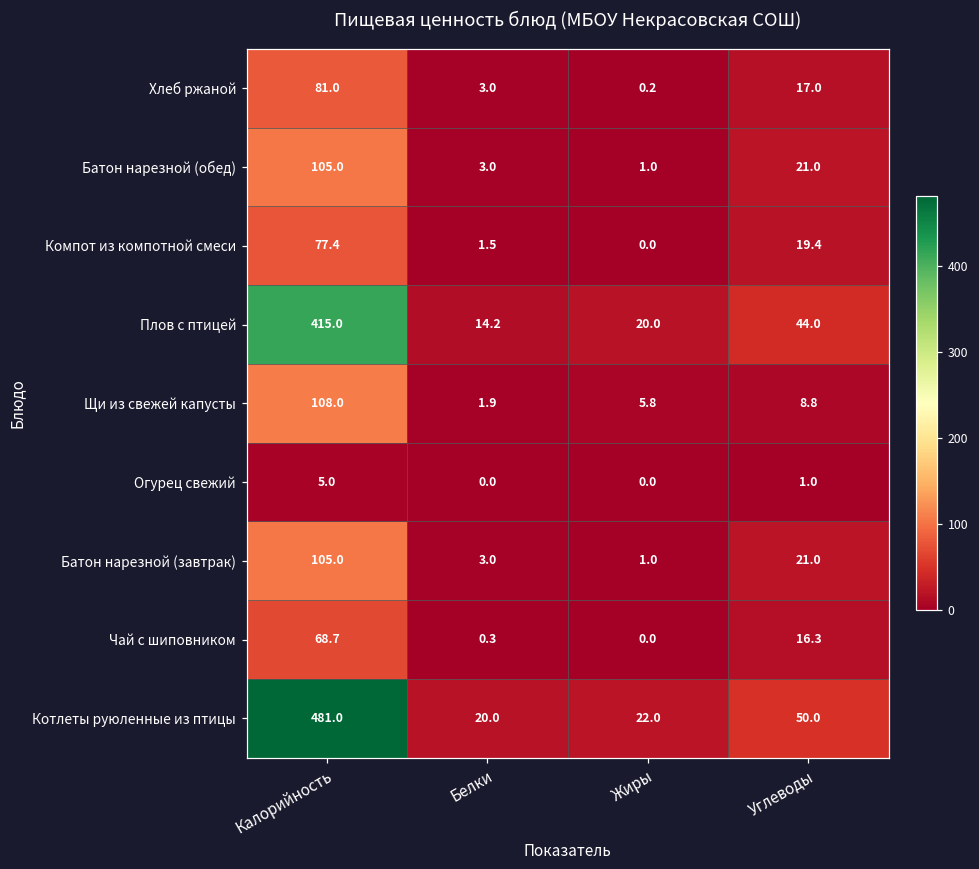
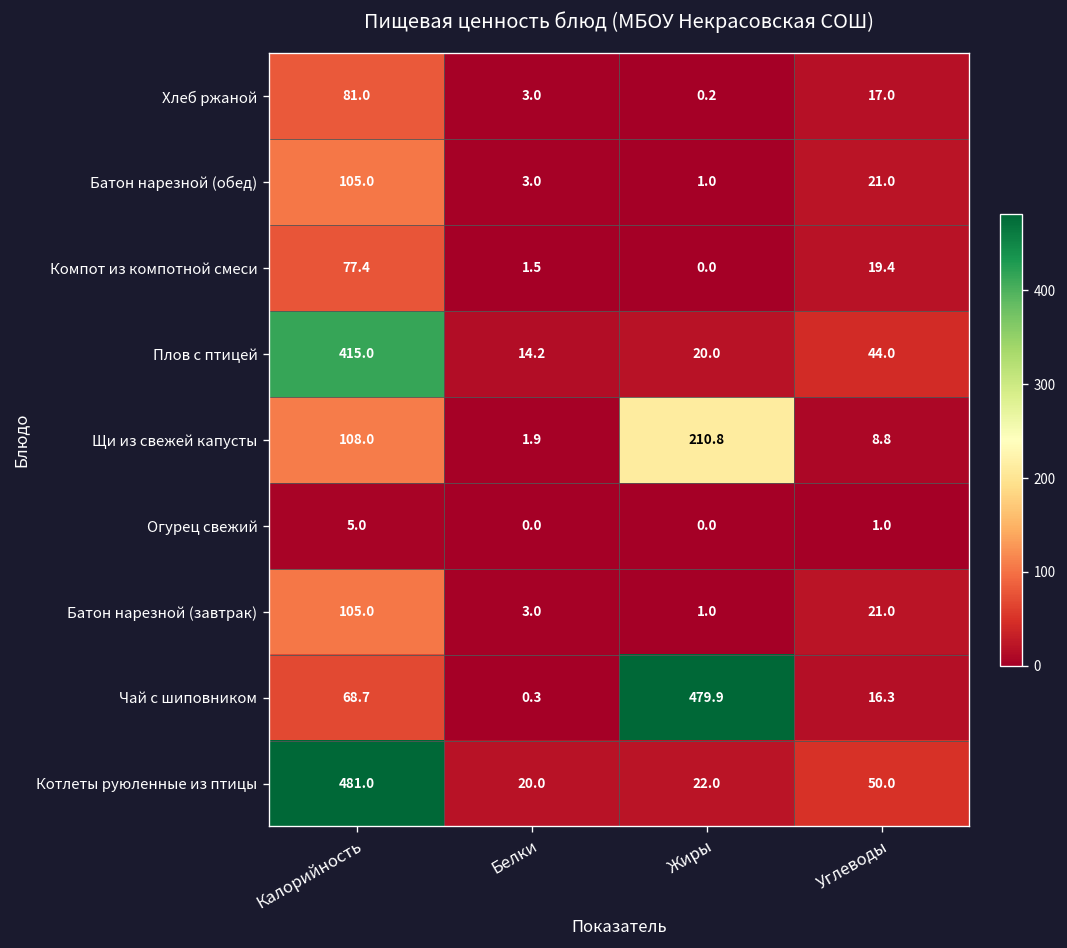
Щи из свежей капусты, Жиры: 5.8 -> 210.8
Чай с шиповником, Жиры: 0.0 -> 479.9
